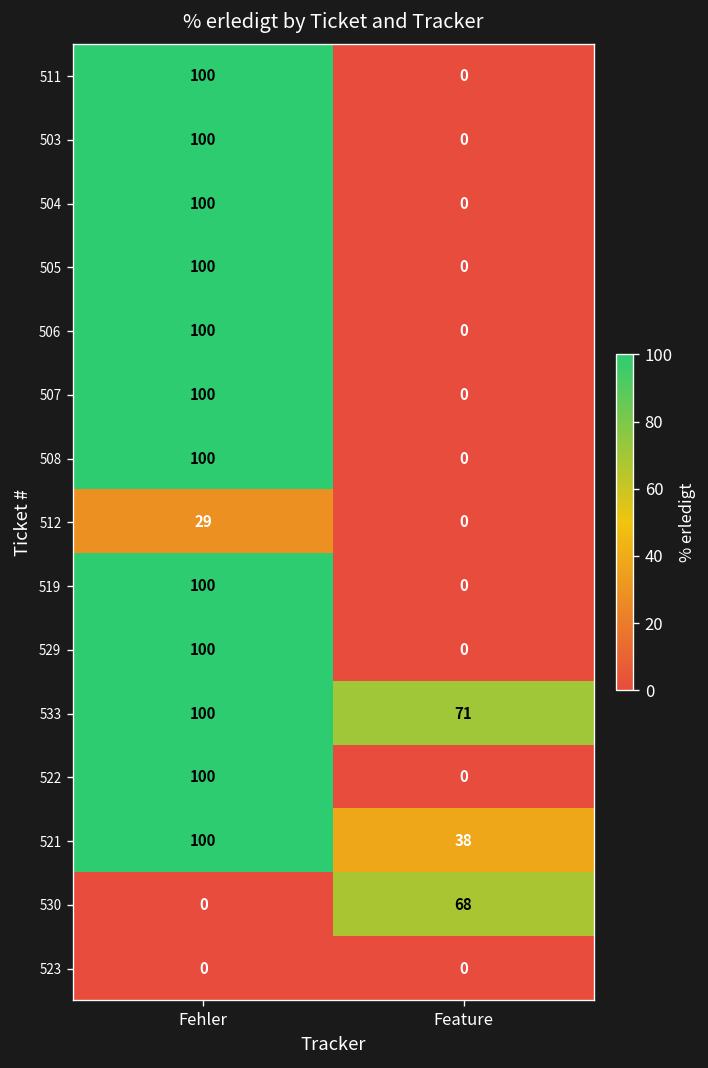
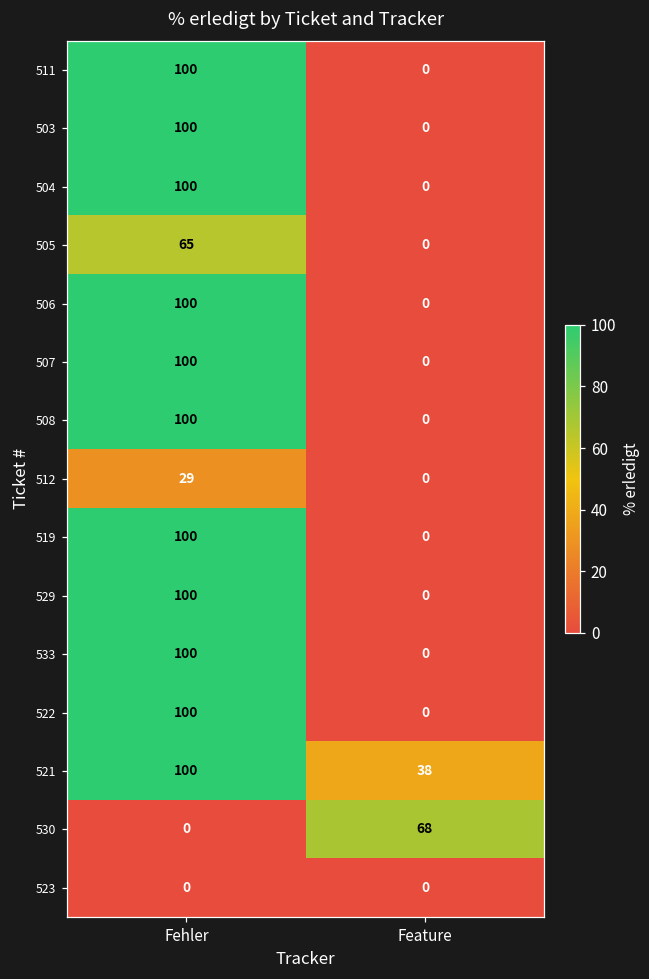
505, Fehler: 100 -> 65
533, Feature: 71 -> 0
